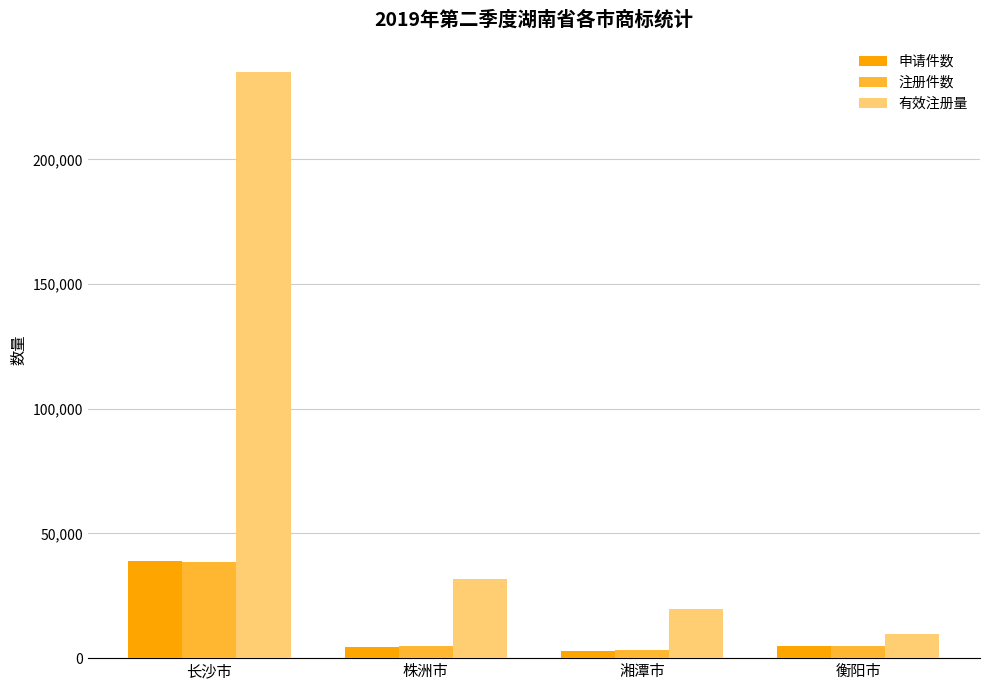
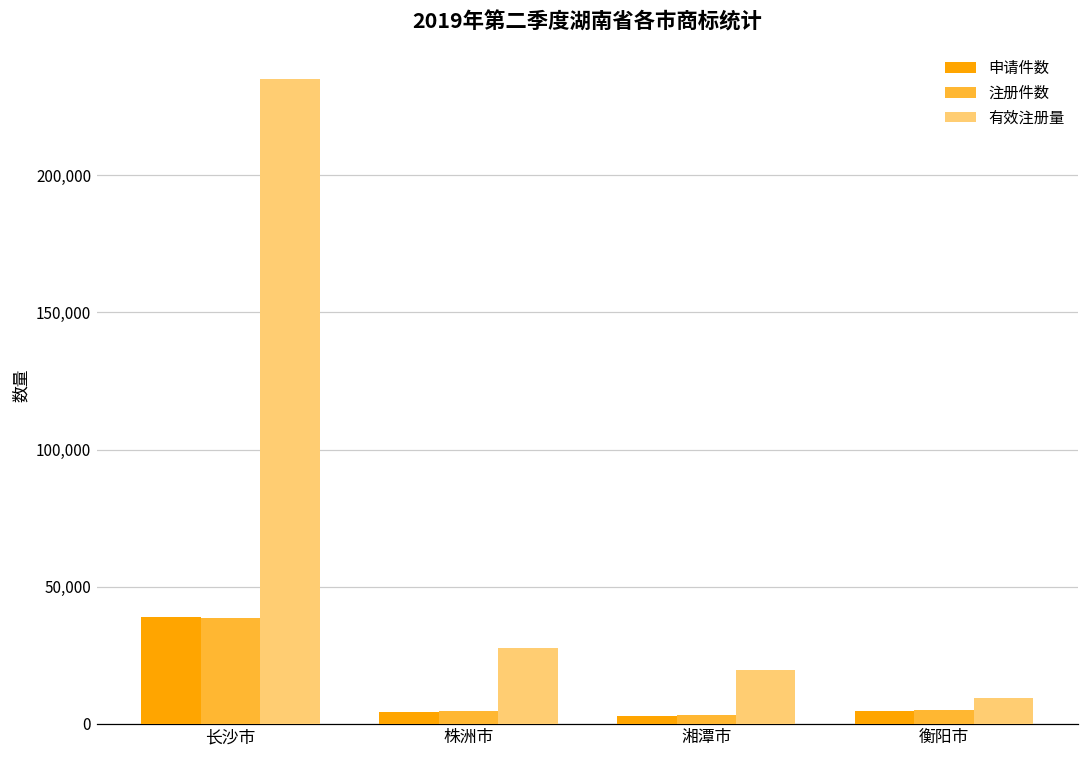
有效注册量, 株洲市: 32,000 -> 28,000
